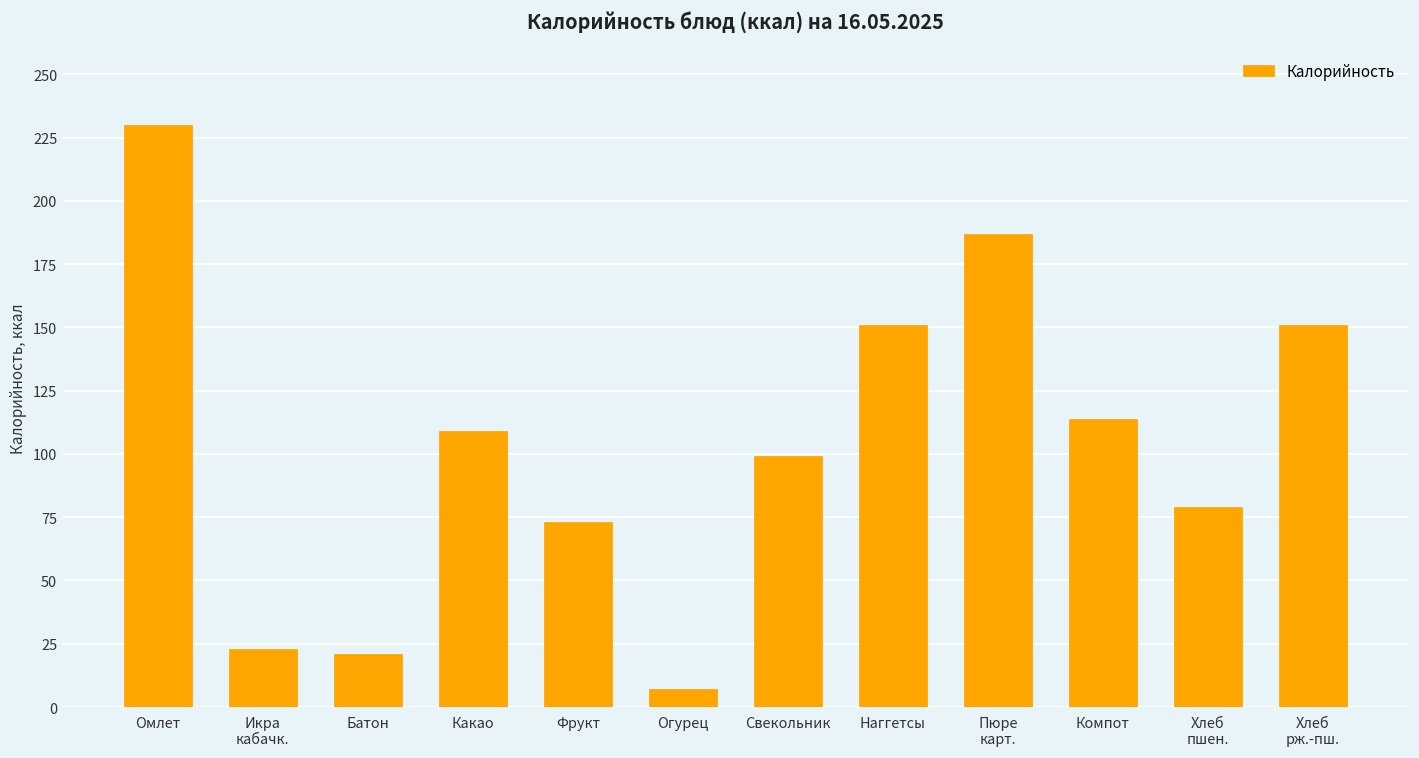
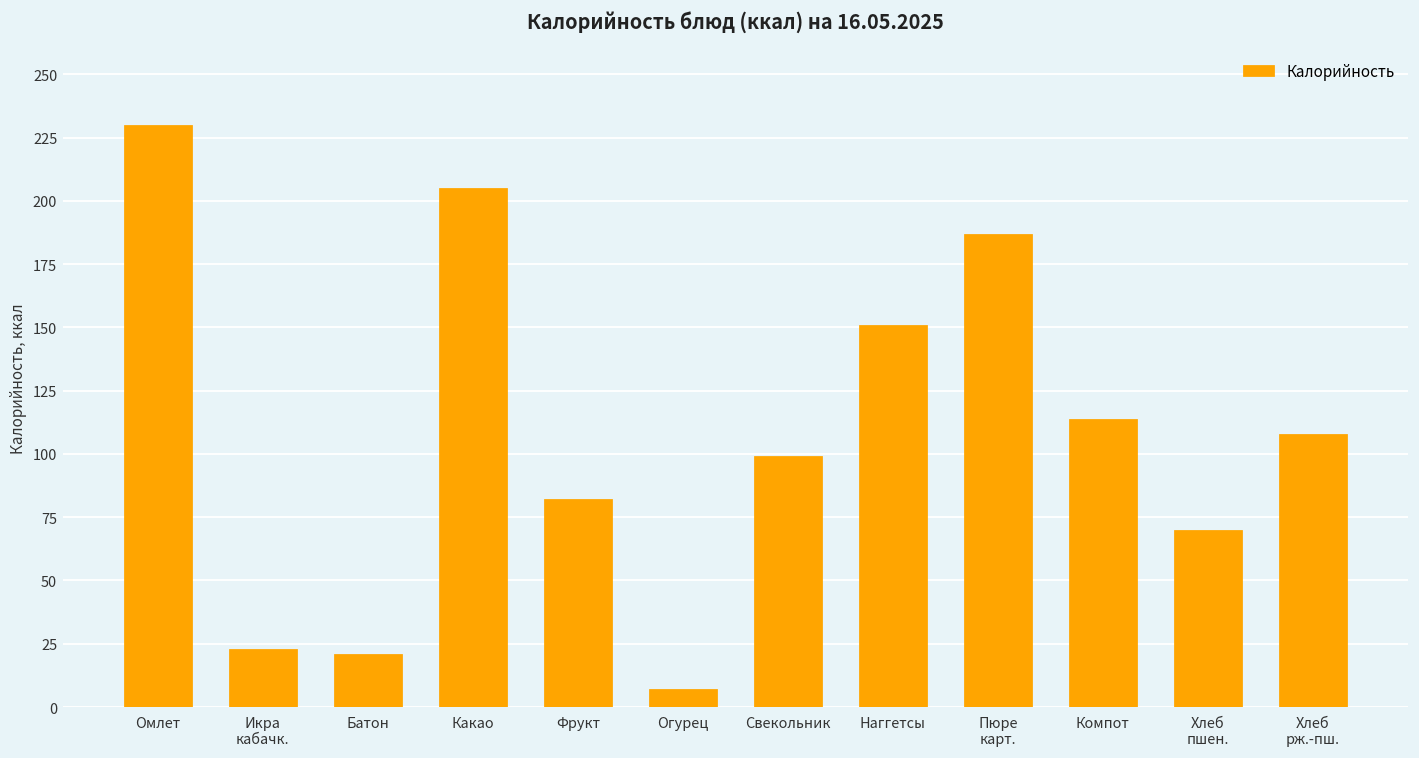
Какао: 109 -> 205
Фрукт: 73 -> 82
Хлеб пшен.: 79 -> 70
Хлеб рж.-пш.: 151 -> 108
